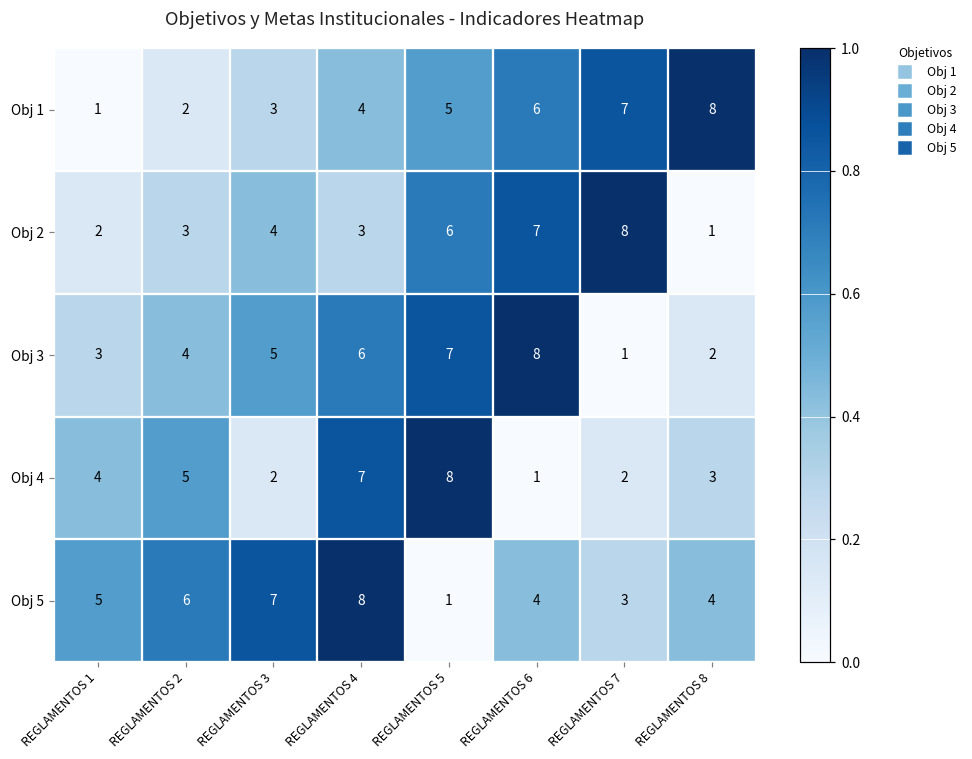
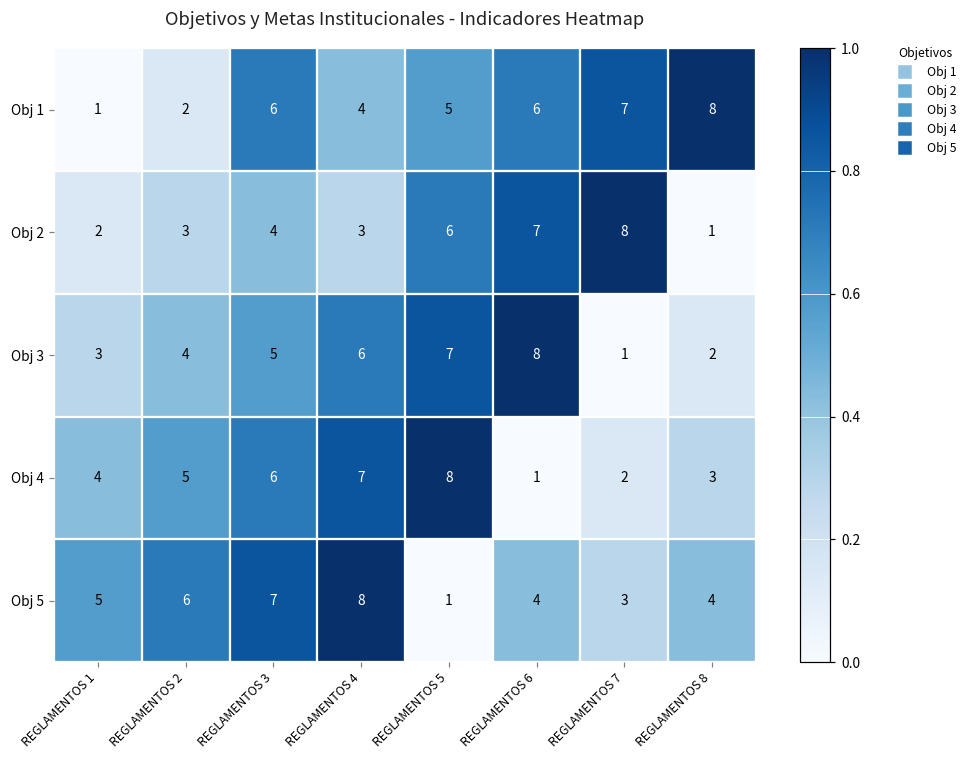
Obj 1, REGLAMENTOS 3: 3 -> 6
Obj 4, REGLAMENTOS 3: 2 -> 6
